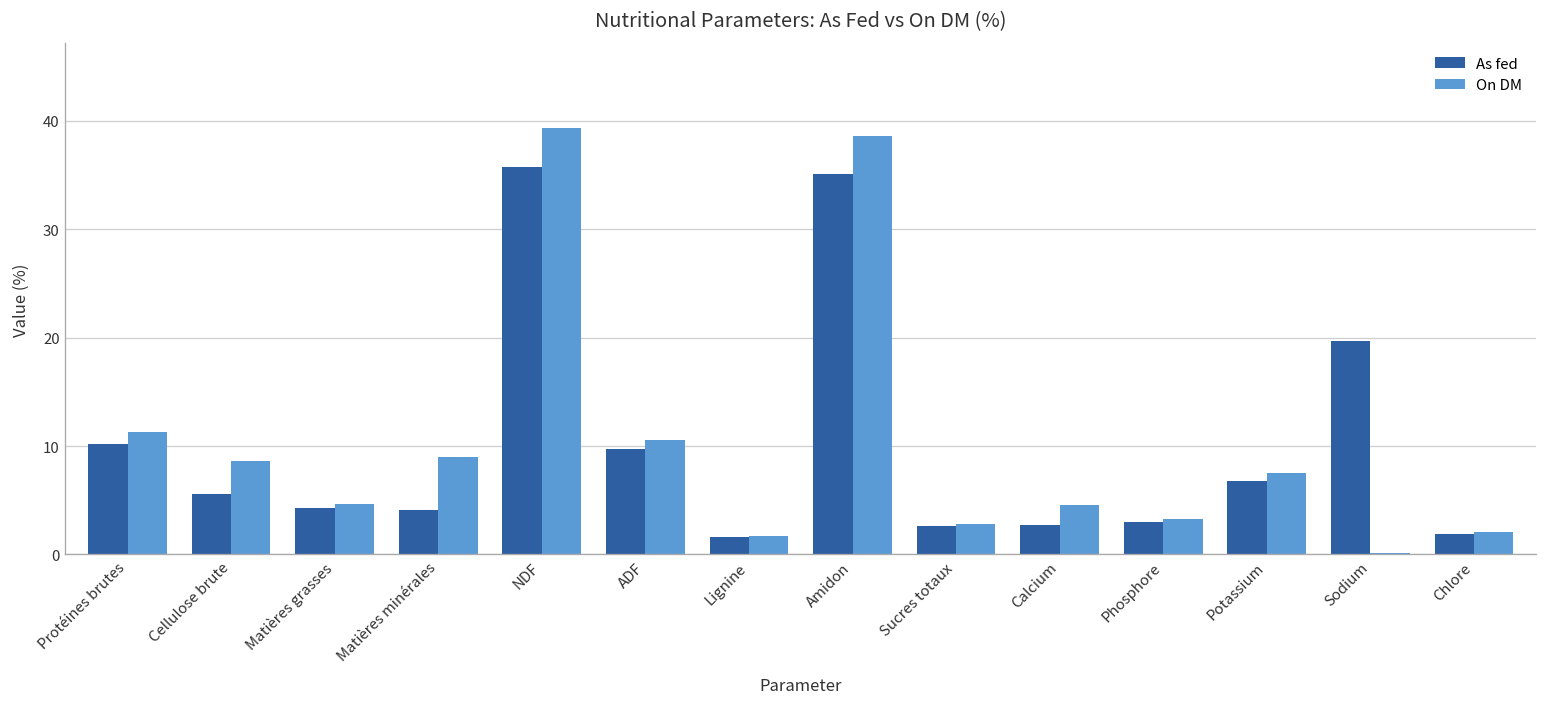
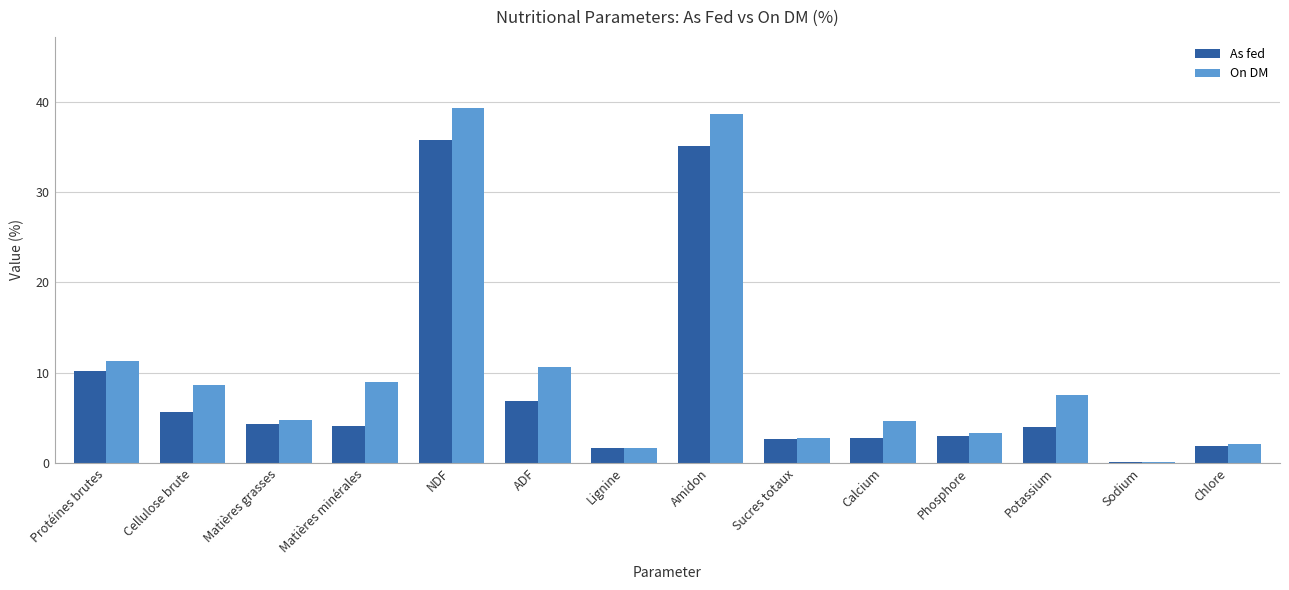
As fed, ADF: 10 -> 7
As fed, Potassium: 7 -> 4
As fed, Sodium: 20 -> 0
